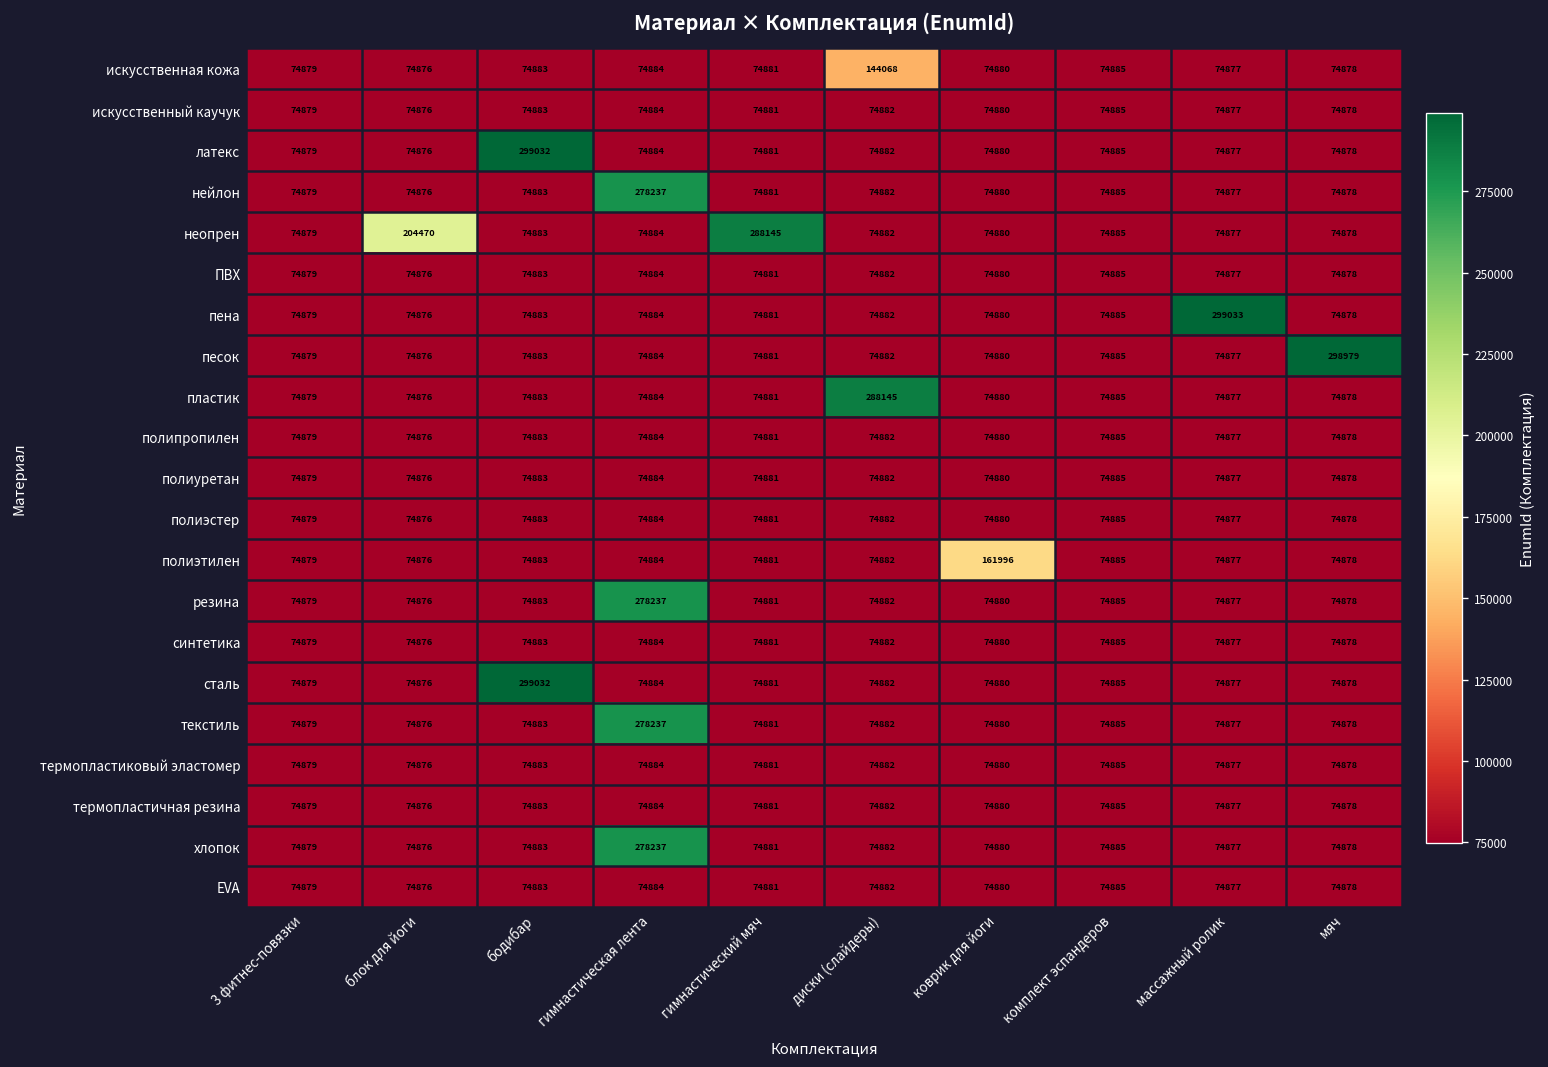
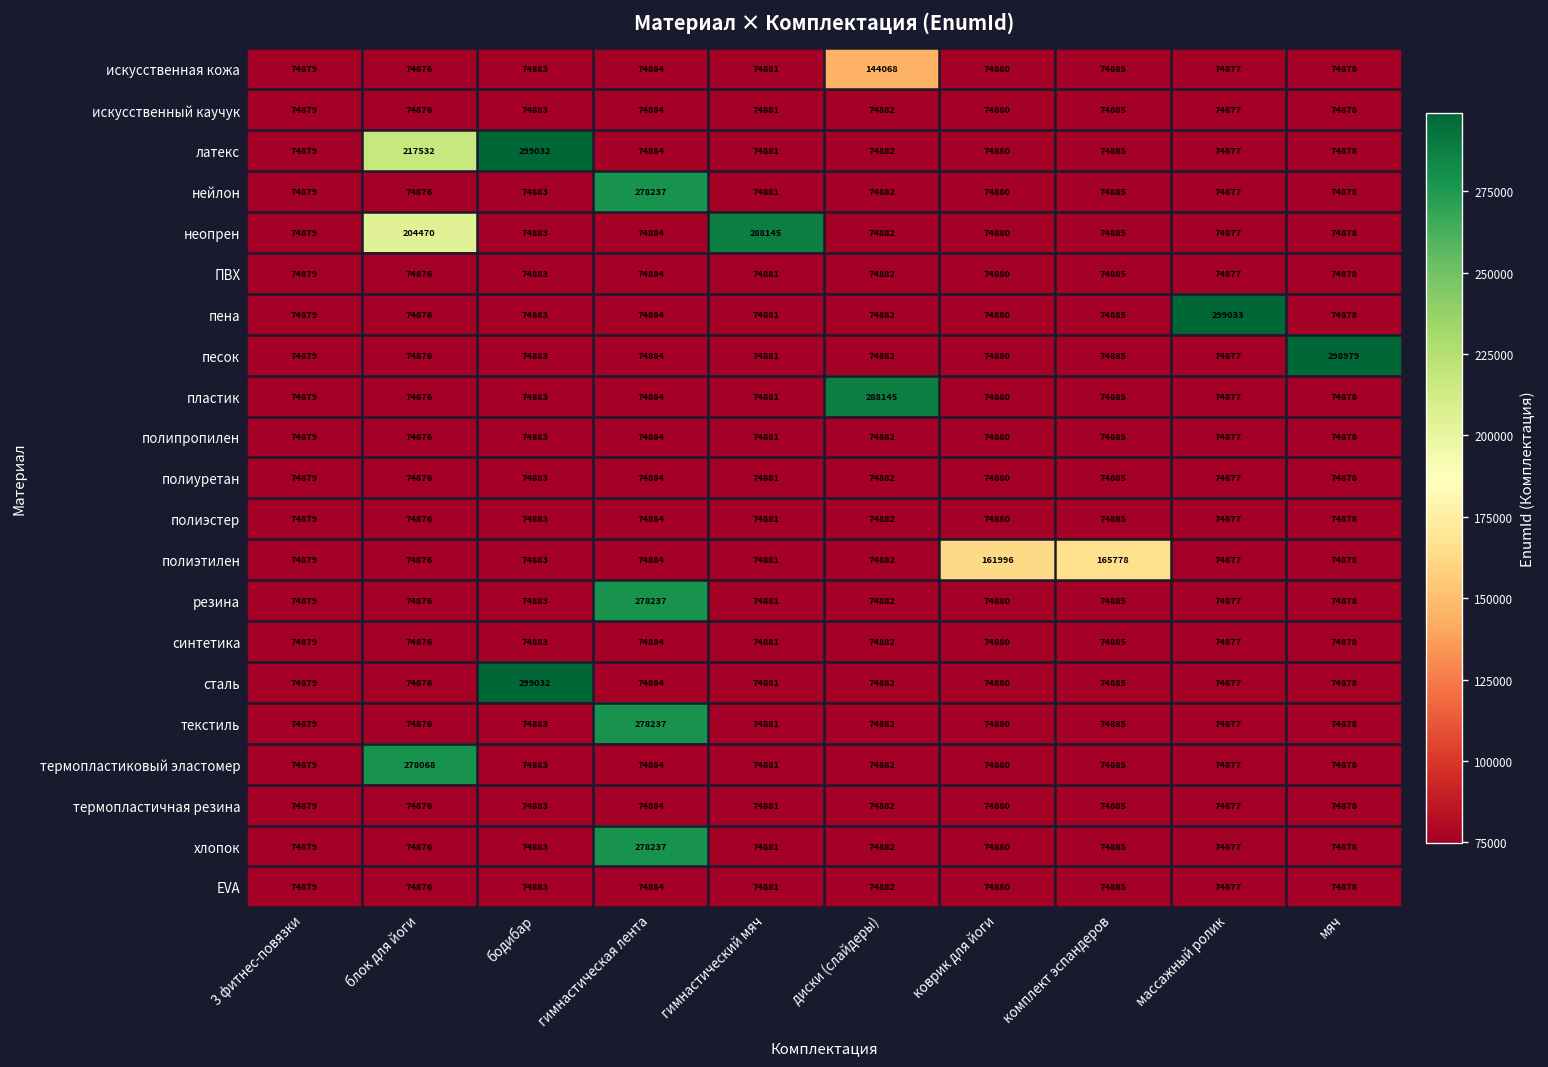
латекс, блок для йоги: 74876 -> 217532
полиэтилен, комплект эспандеров: 74885 -> 165778
термопластиковый эластомер, блок для йоги: 74876 -> 278068
